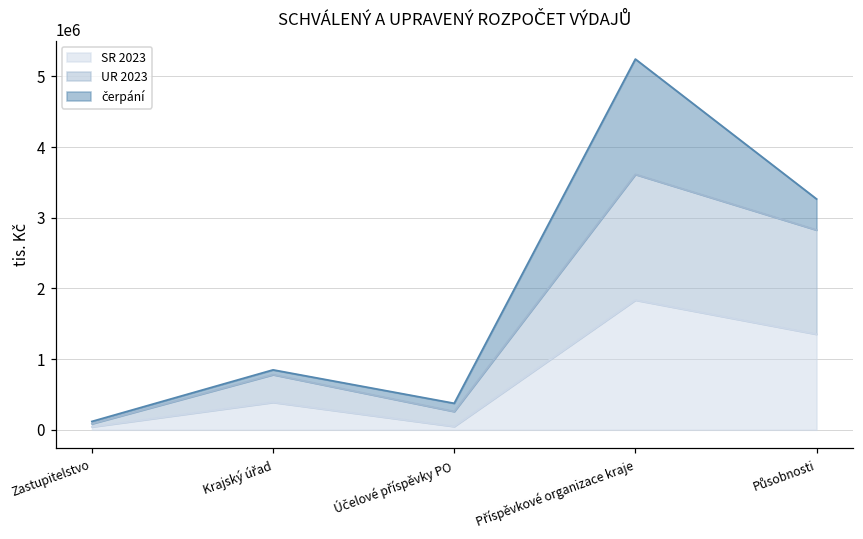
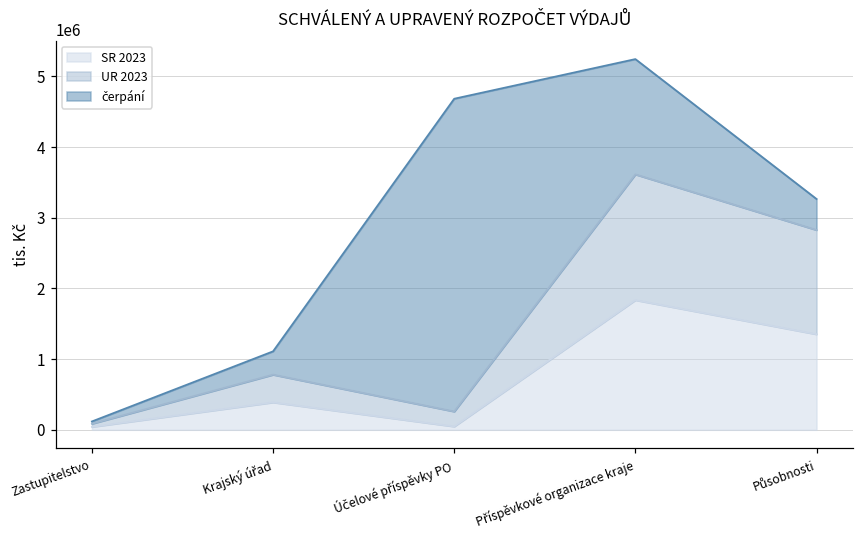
čerpání, Krajský úřad: 100000 -> 300000
čerpání, Účelové příspěvky PO: 100000 -> 4400000
